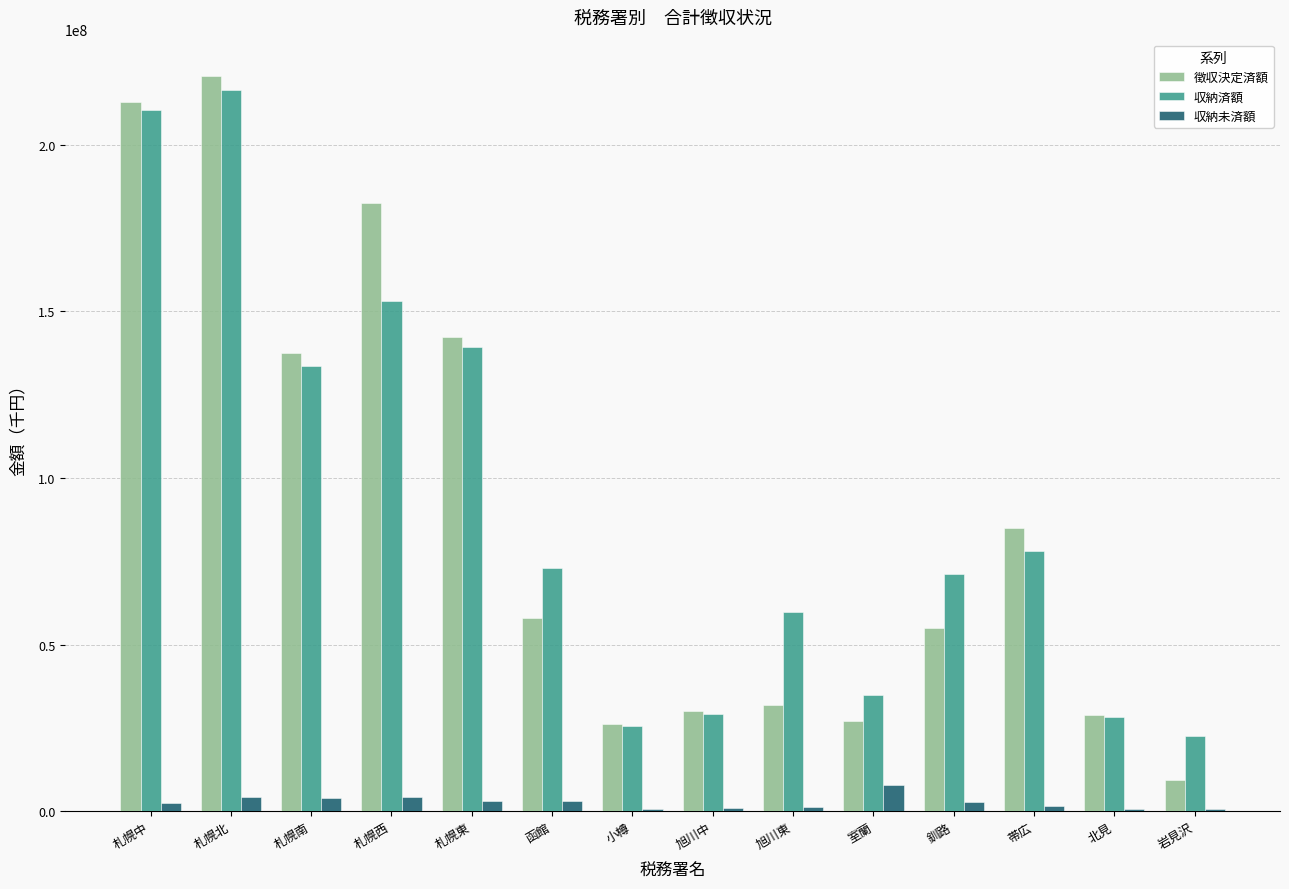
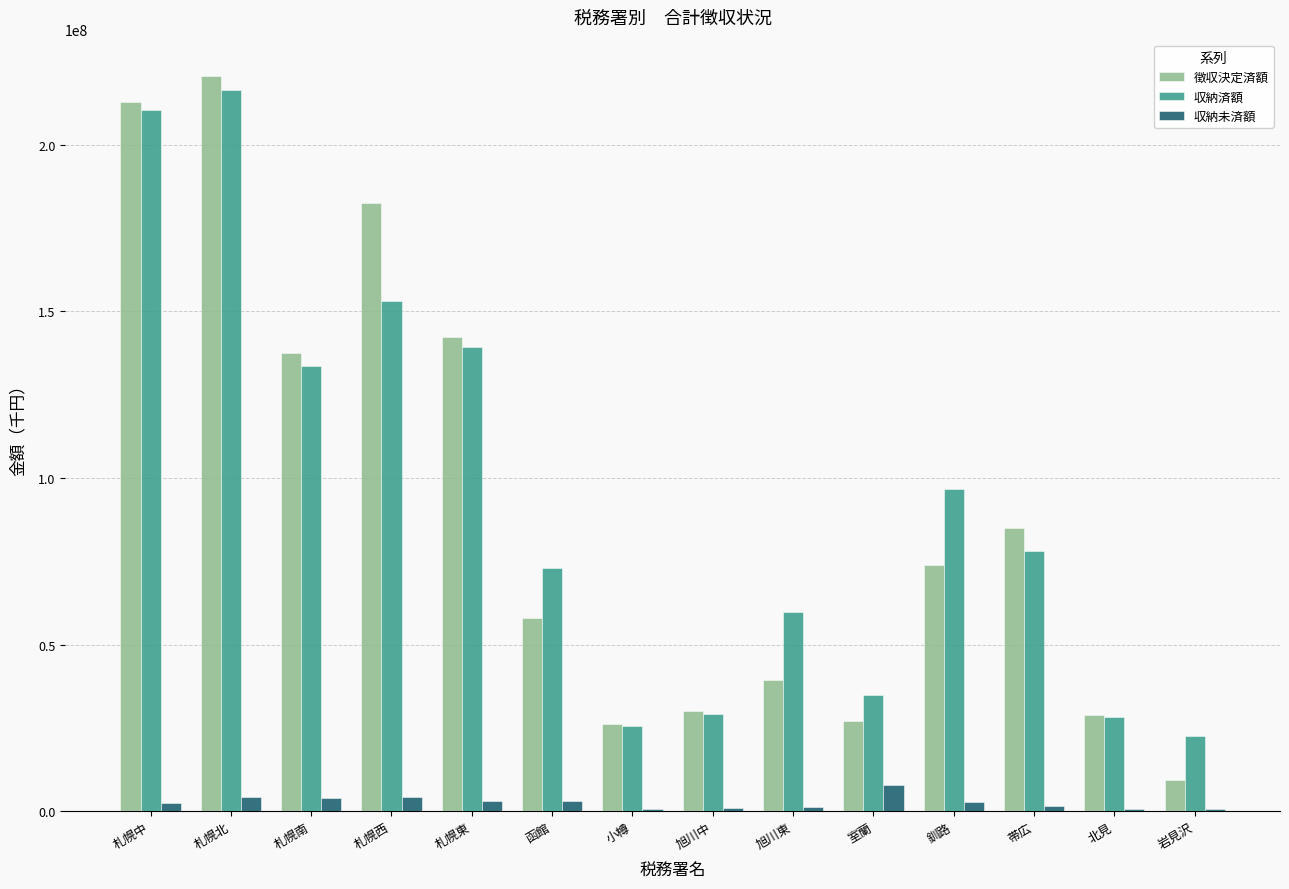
徴収決定済額, 旭川東: 32000000 -> 39000000
徴収決定済額, 釧路: 55000000 -> 74000000
収納済額, 釧路: 71000000 -> 97000000
